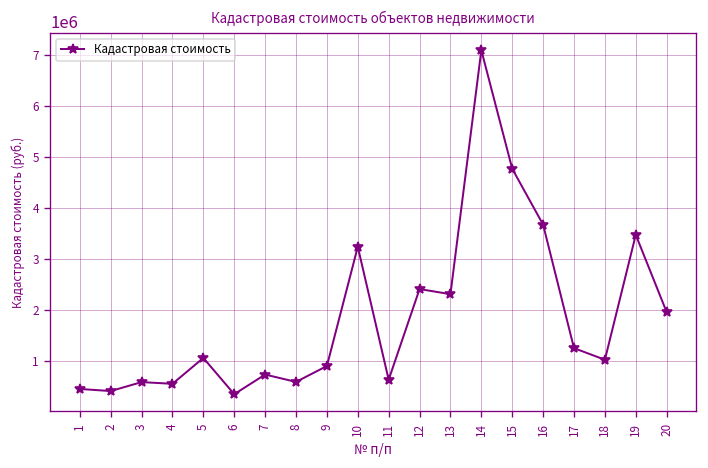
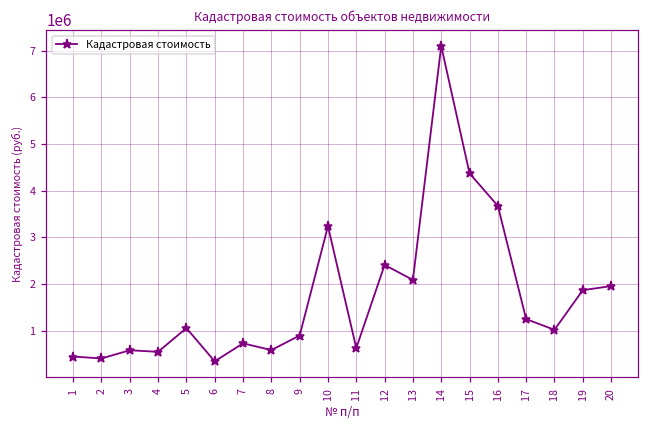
13: 2300000 -> 2100000
15: 4800000 -> 4400000
19: 3500000 -> 1900000
